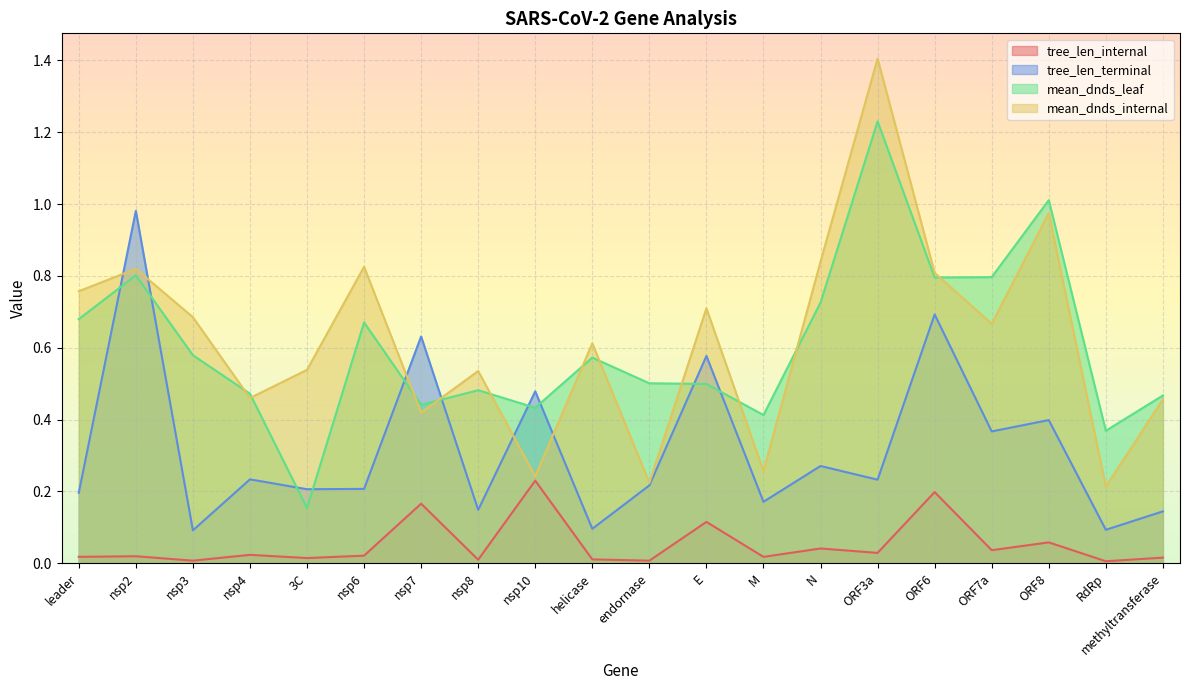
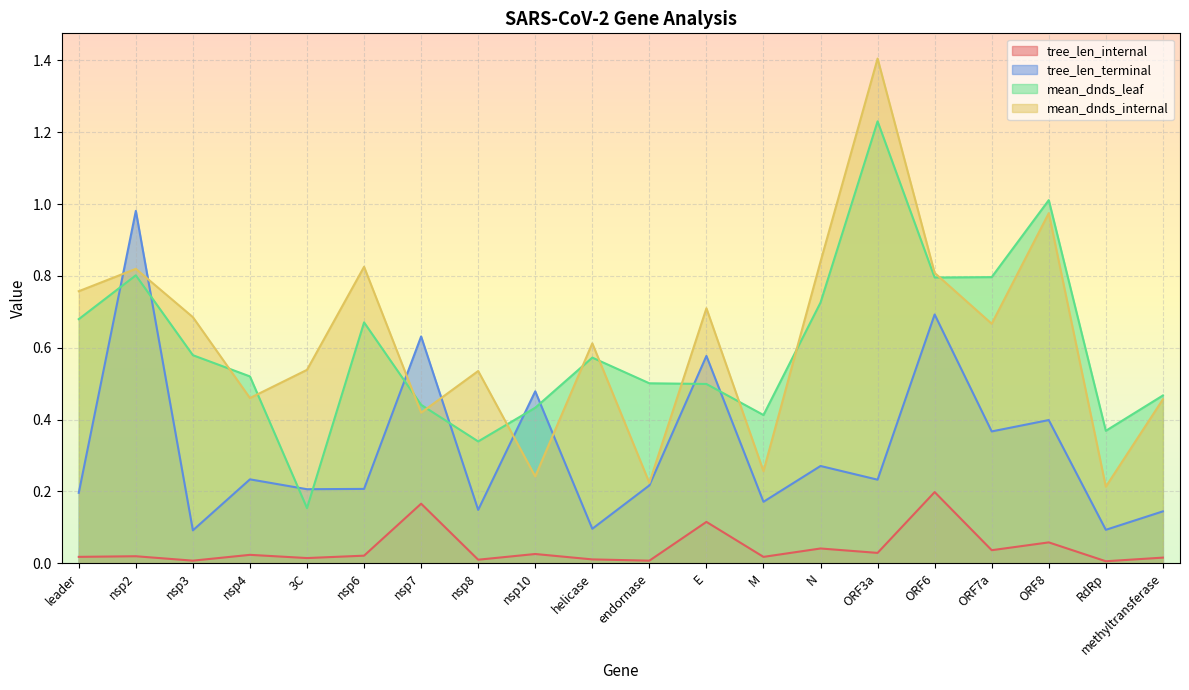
mean_dnds_leaf, nsp4: 0.47 -> 0.52
mean_dnds_leaf, nsp8: 0.48 -> 0.34
tree_len_internal, nsp10: 0.23 -> 0.03
